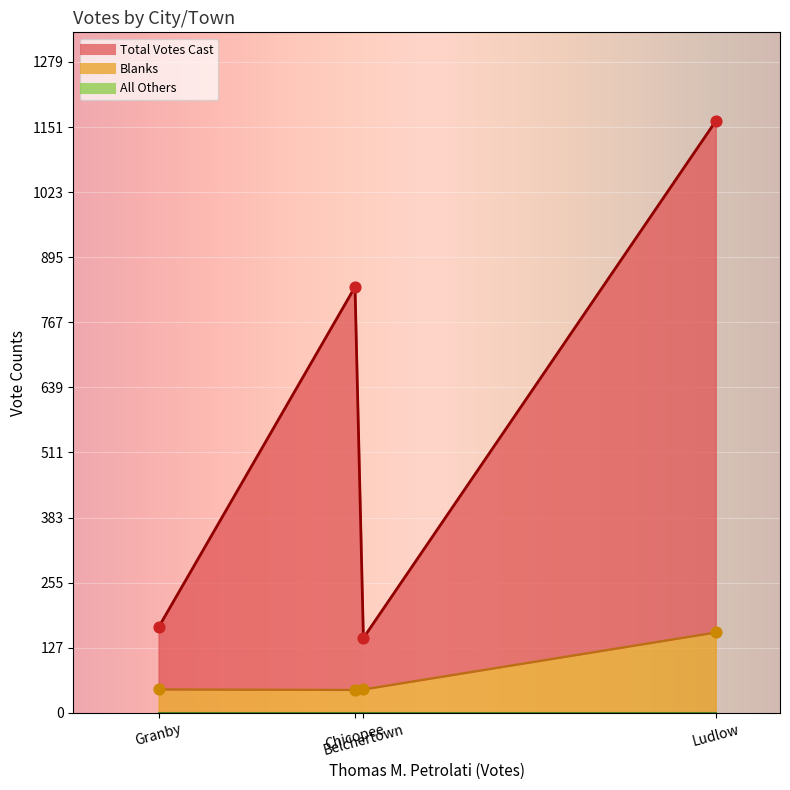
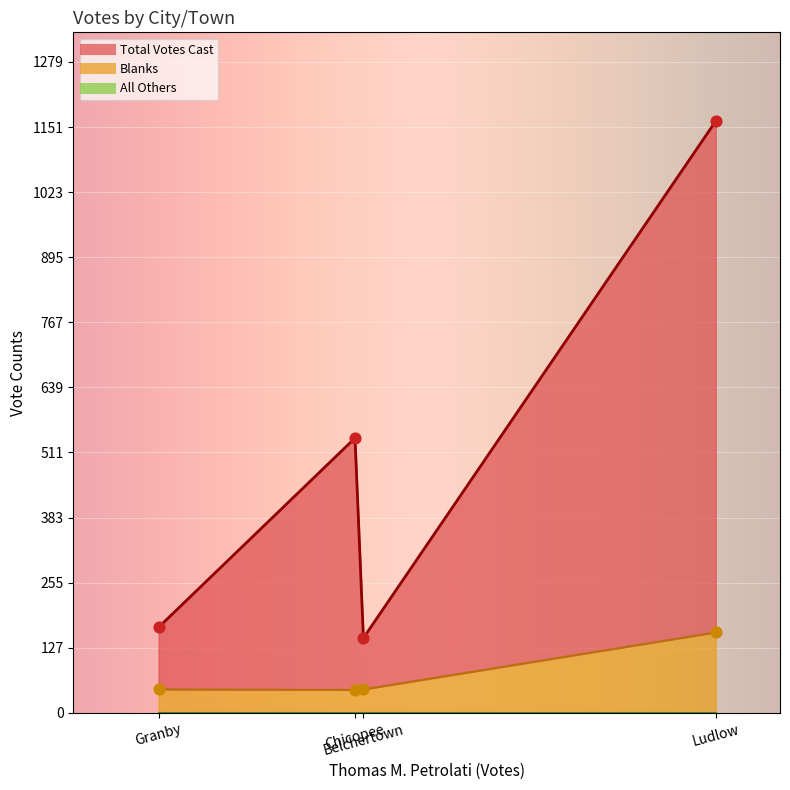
Total Votes Cast, Chicopee: 840 -> 540
